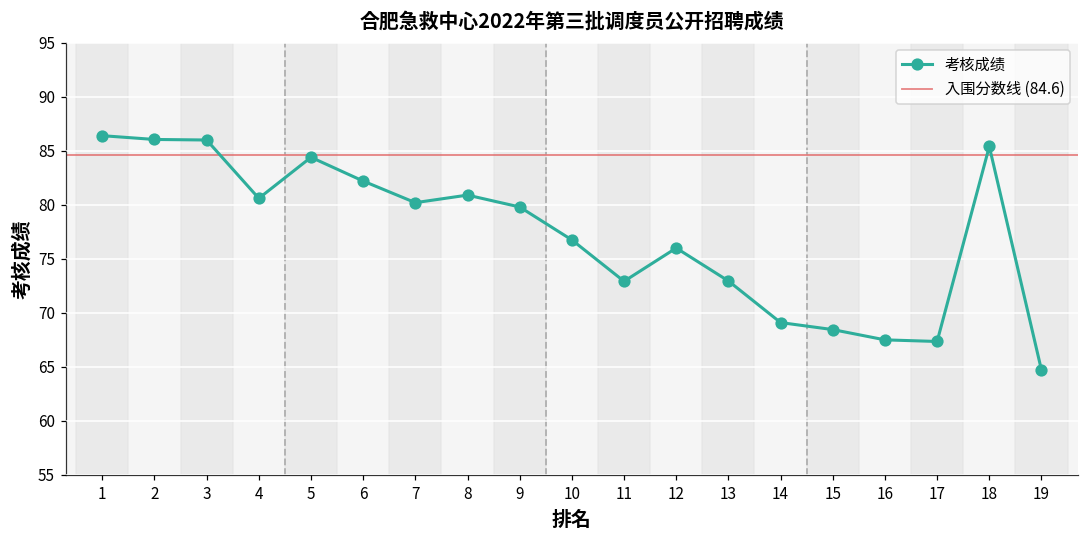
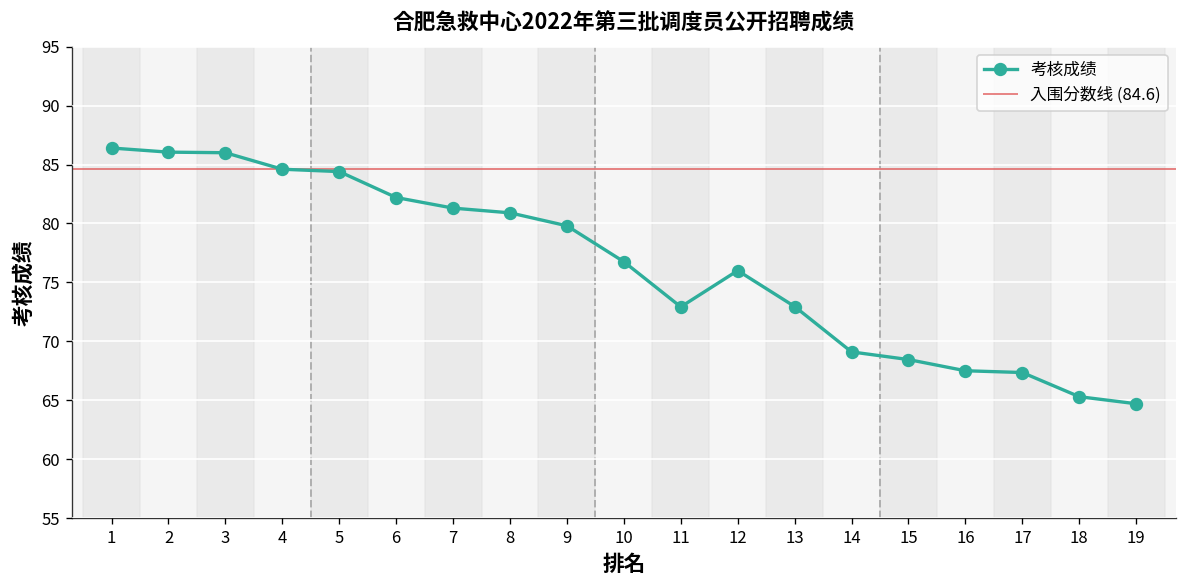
4: 81 -> 85
7: 80 -> 81
18: 85 -> 65
